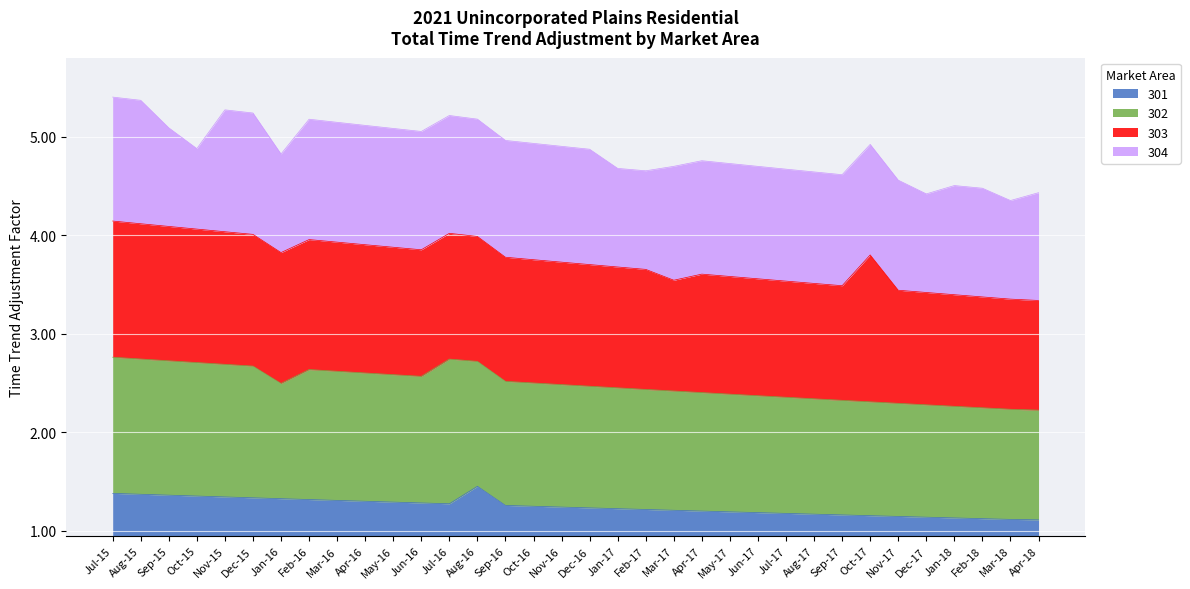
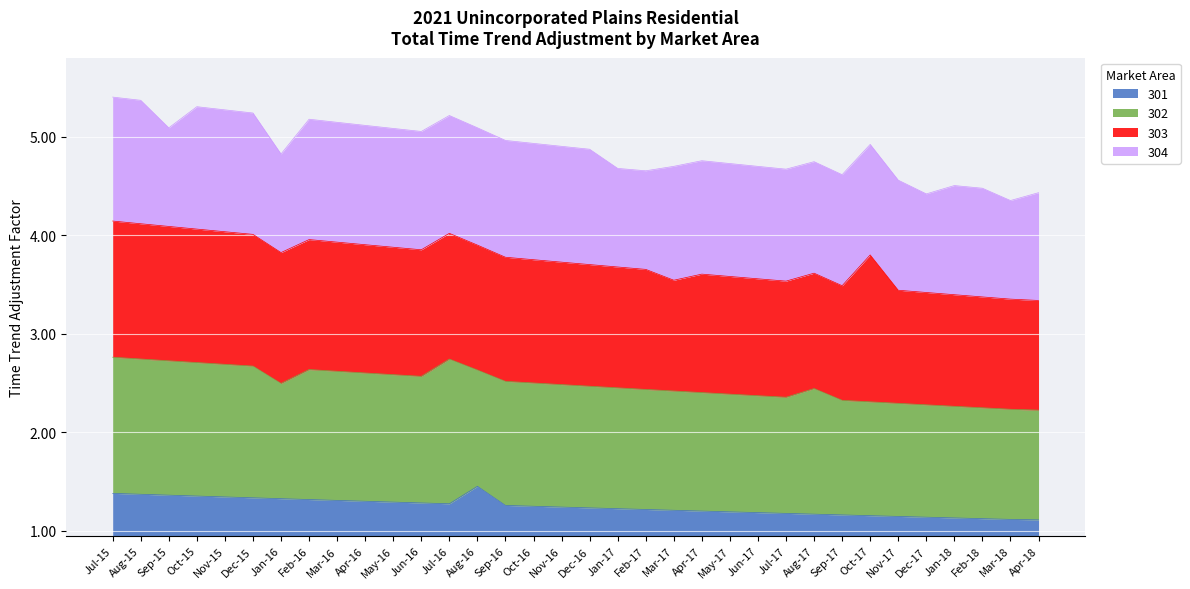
304, Oct-15: 0.8 -> 1.2
302, Aug-16: 1.3 -> 1.2
302, Aug-17: 1.2 -> 1.3
